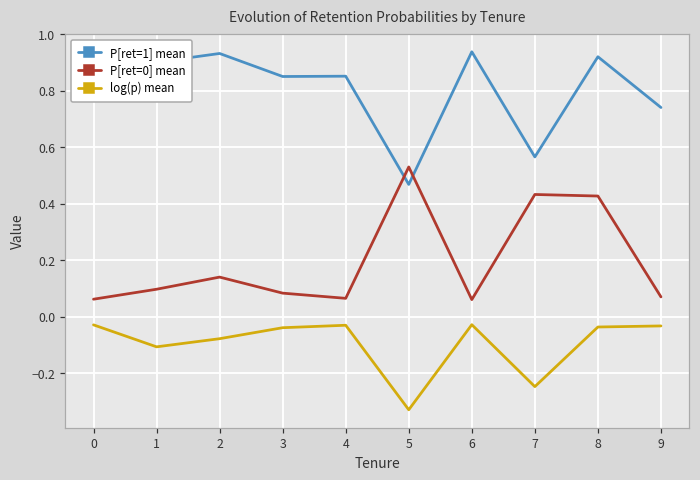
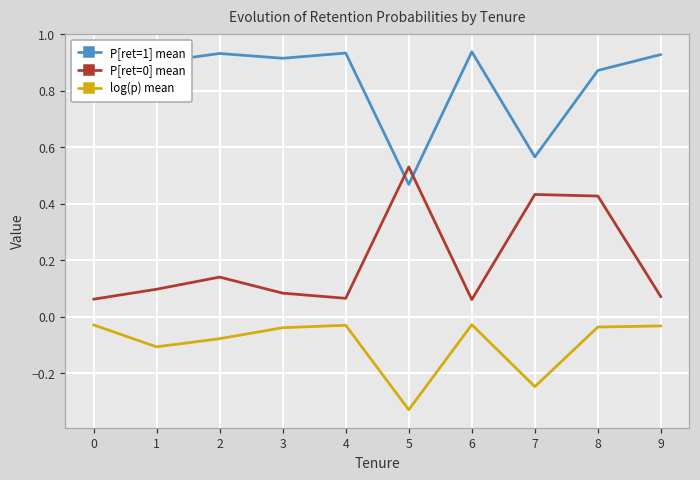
P[ret=1] mean, 3: 0.85 -> 0.92
P[ret=1] mean, 4: 0.85 -> 0.93
P[ret=1] mean, 8: 0.92 -> 0.87
P[ret=1] mean, 9: 0.74 -> 0.93
